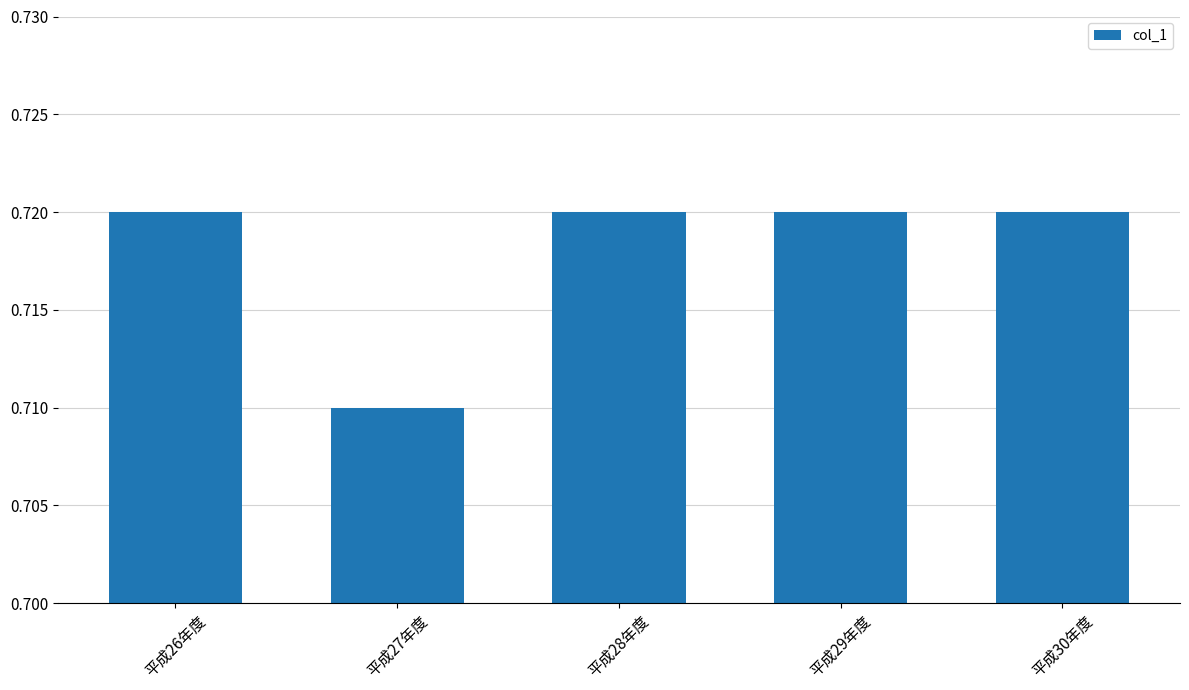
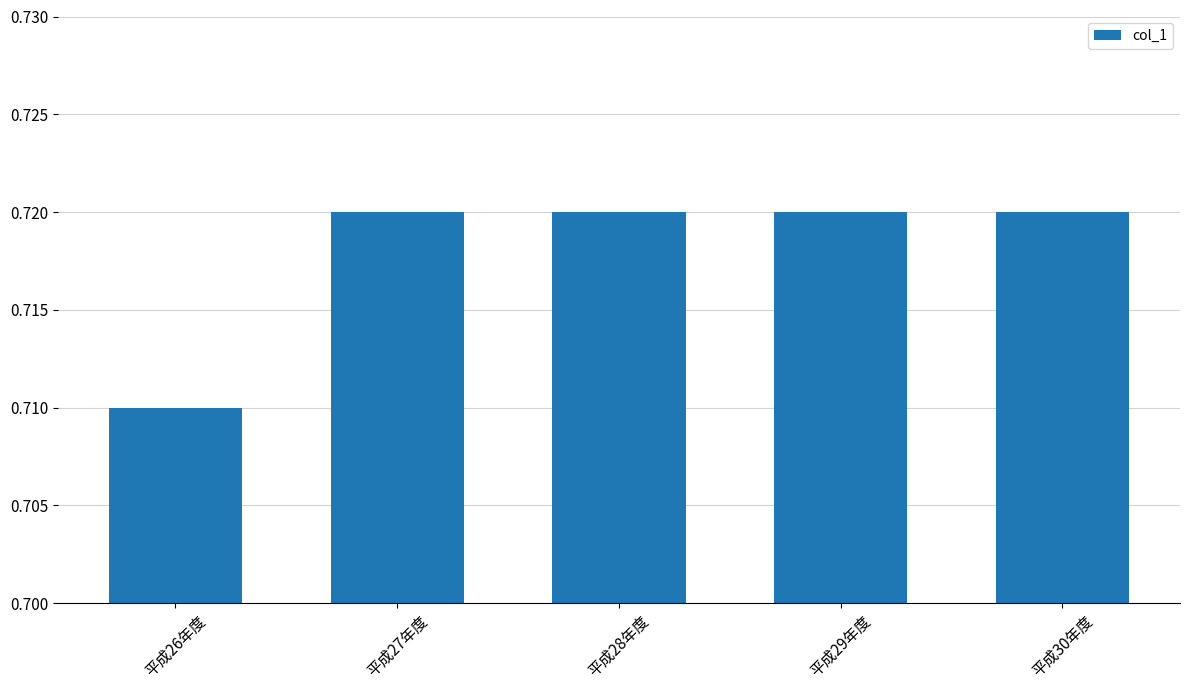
平成26年度: 0.72 -> 0.71
平成27年度: 0.71 -> 0.72
